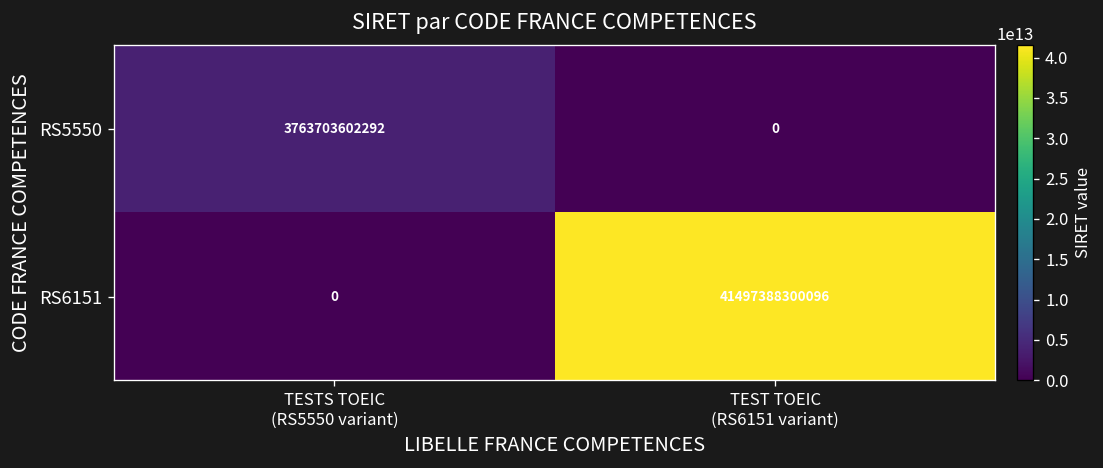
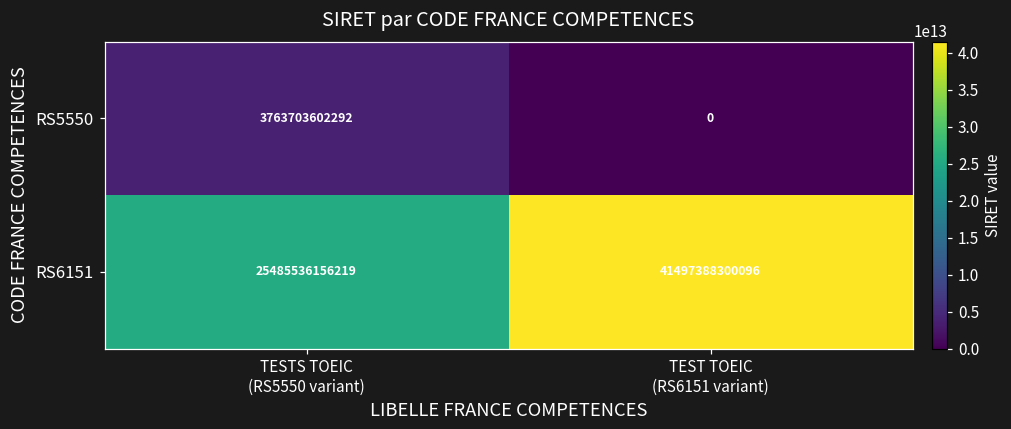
RS6151, TESTS TOEIC (RS5550 variant): 0 -> 25485536156219
